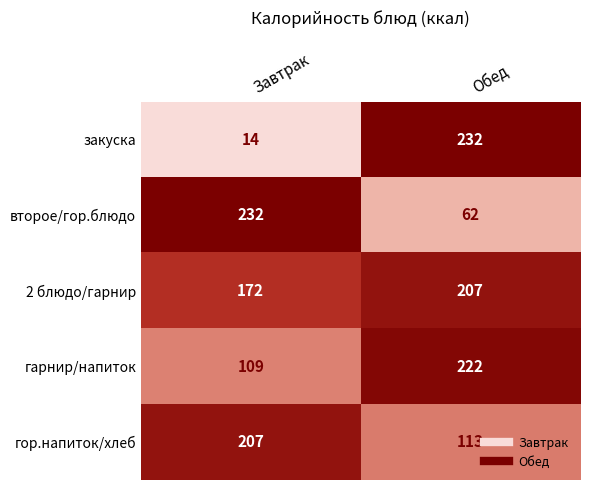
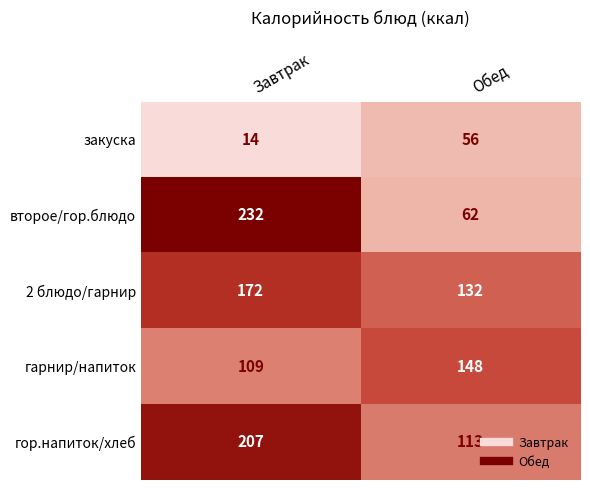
закуска, Обед: 232 -> 56
2 блюдо/гарнир, Обед: 207 -> 132
гарнир/напиток, Обед: 222 -> 148
